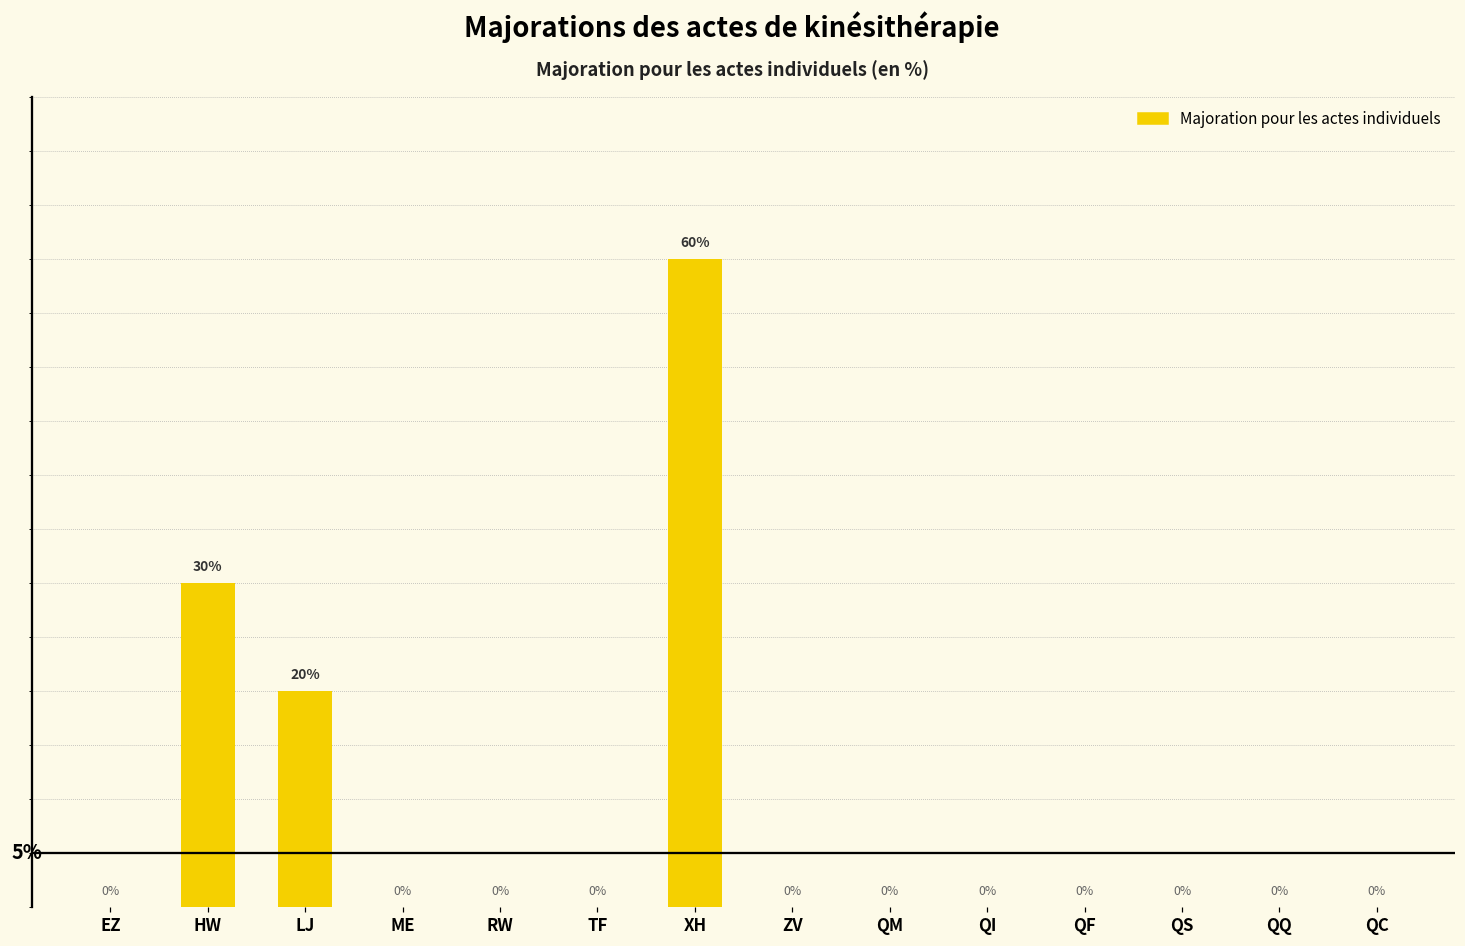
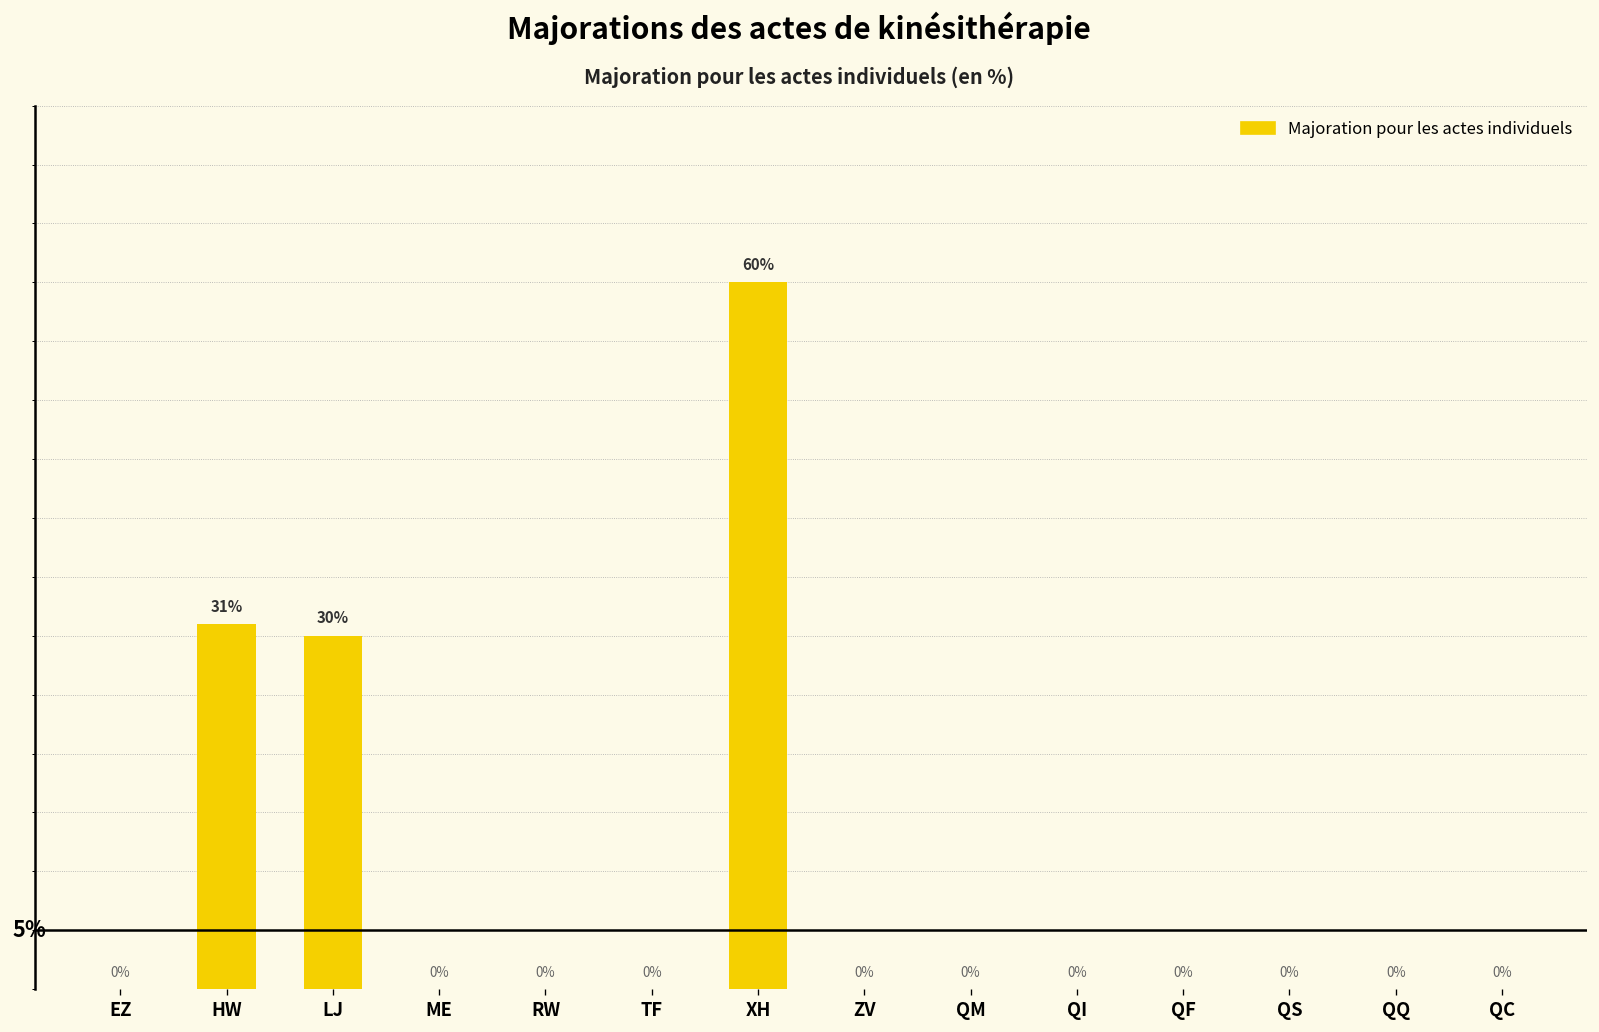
HW: 30% -> 31%
LJ: 20% -> 30%
